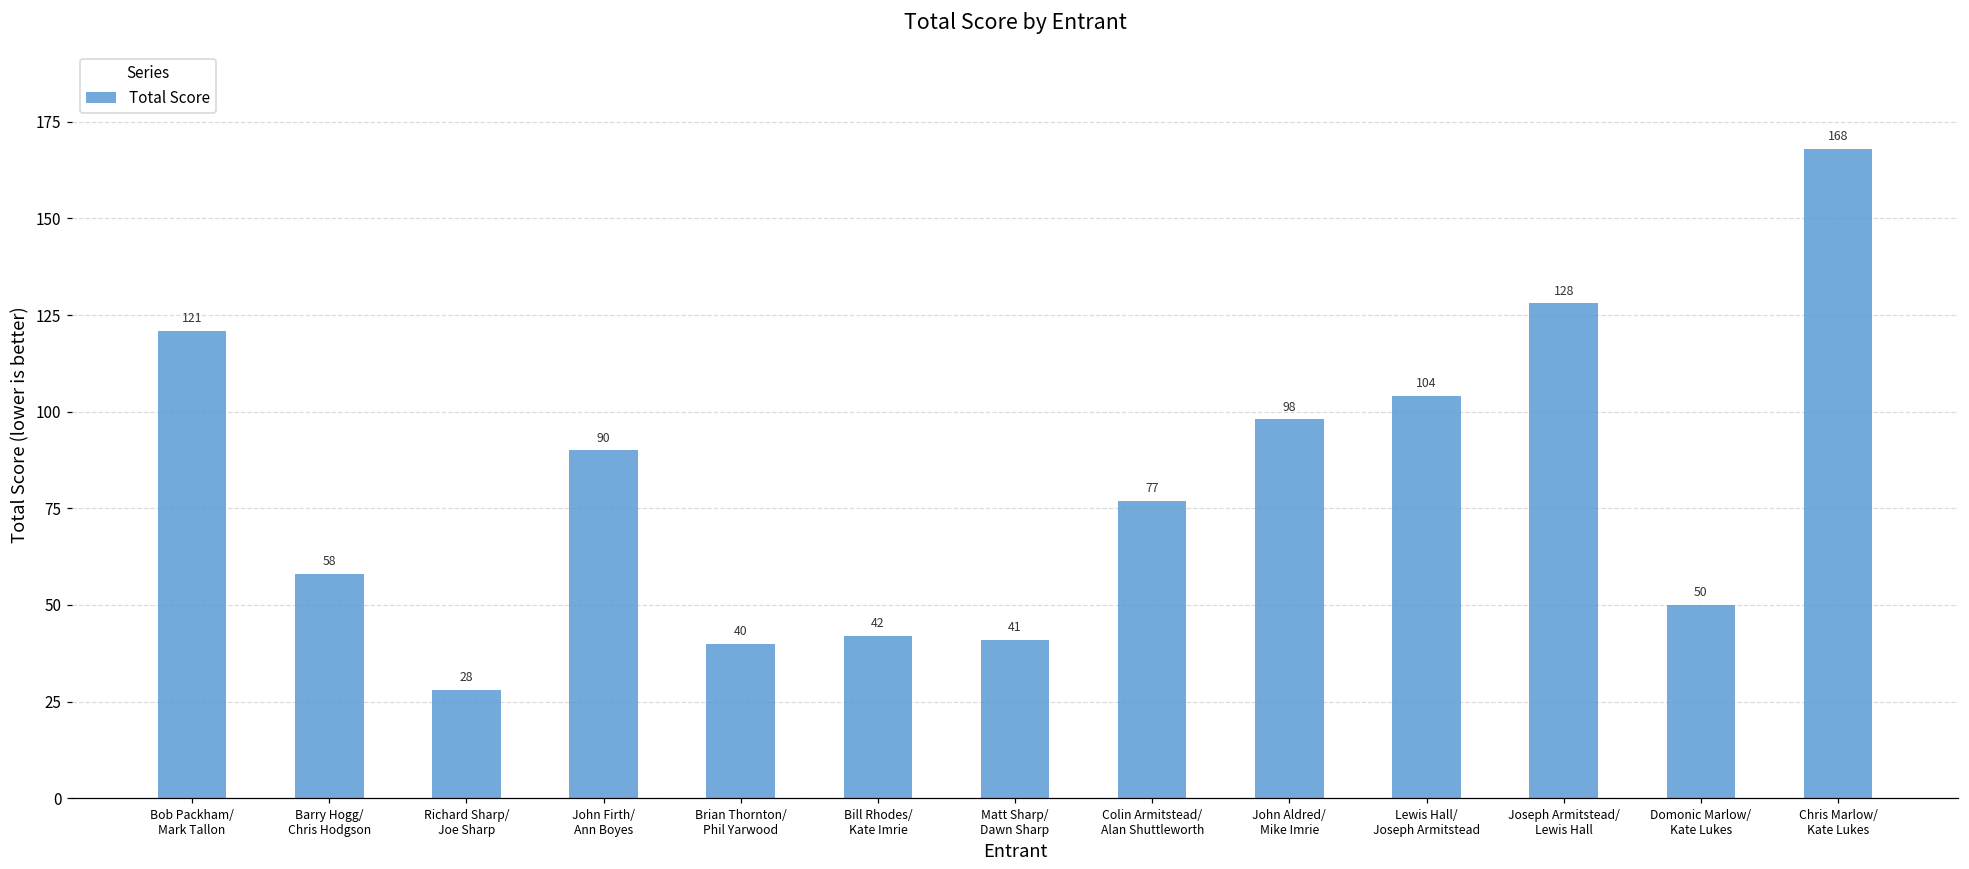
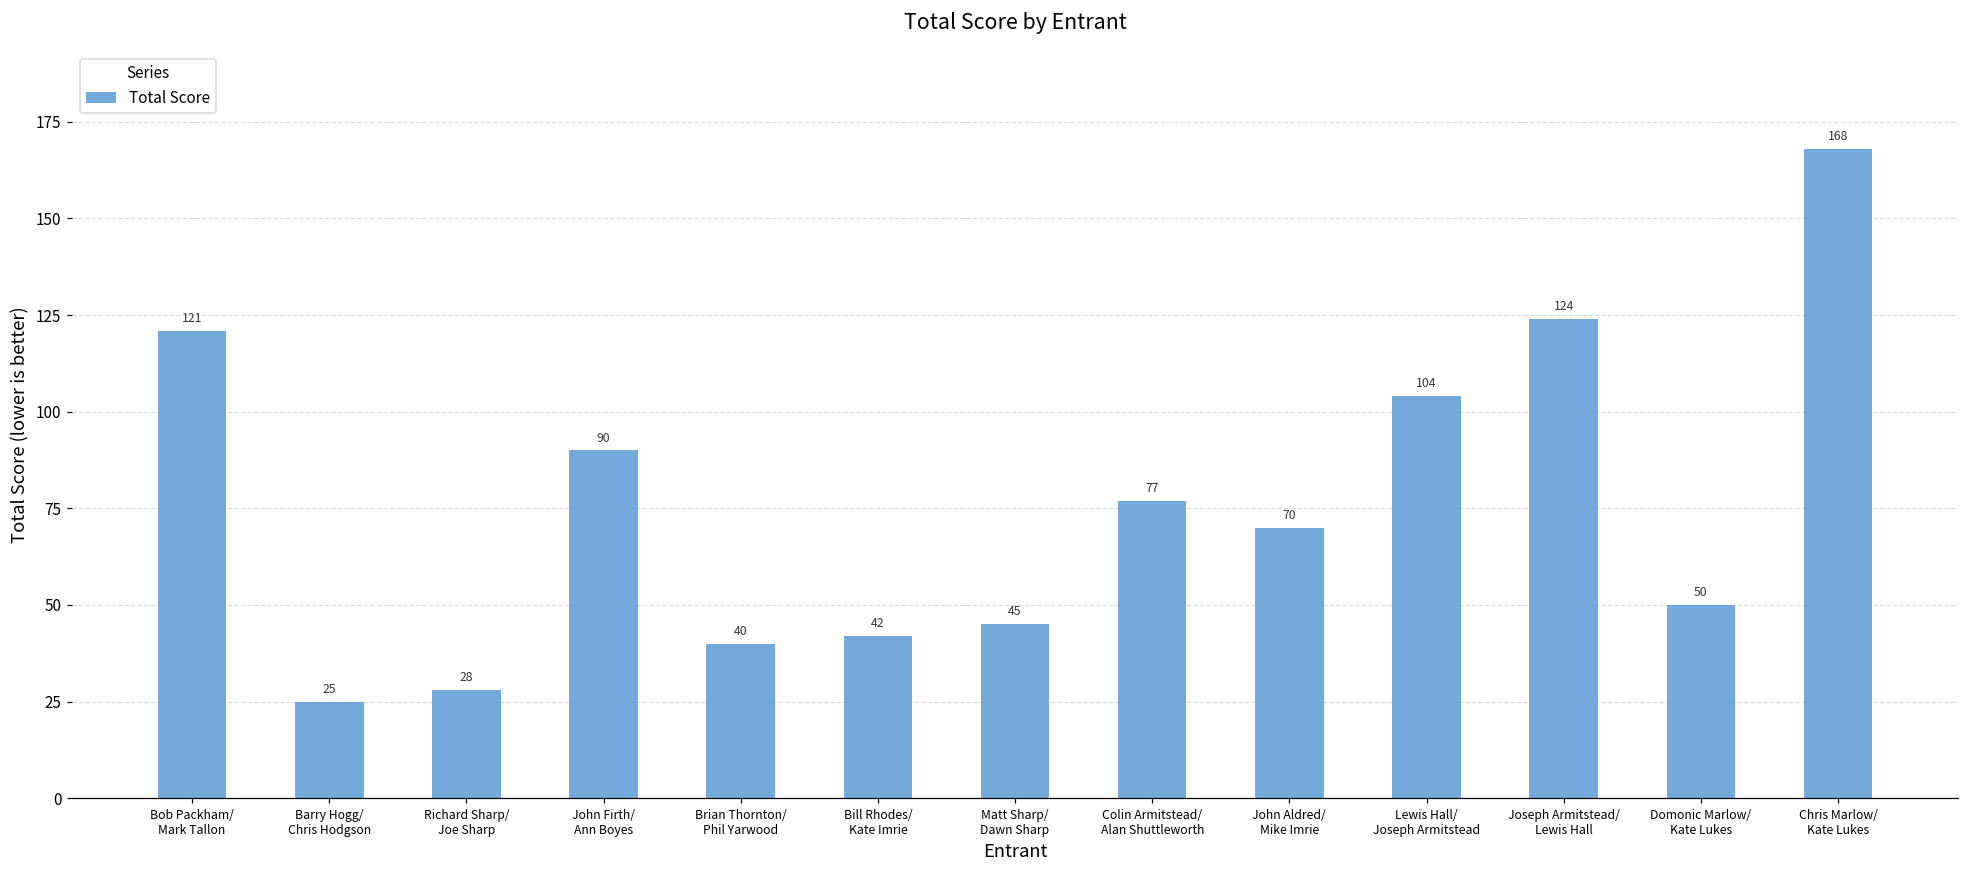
Barry Hogg/ Chris Hodgson: 58 -> 25
Matt Sharp/ Dawn Sharp: 41 -> 45
John Aldred/ Mike Imrie: 98 -> 70
Joseph Armitstead/ Lewis Hall: 128 -> 124
